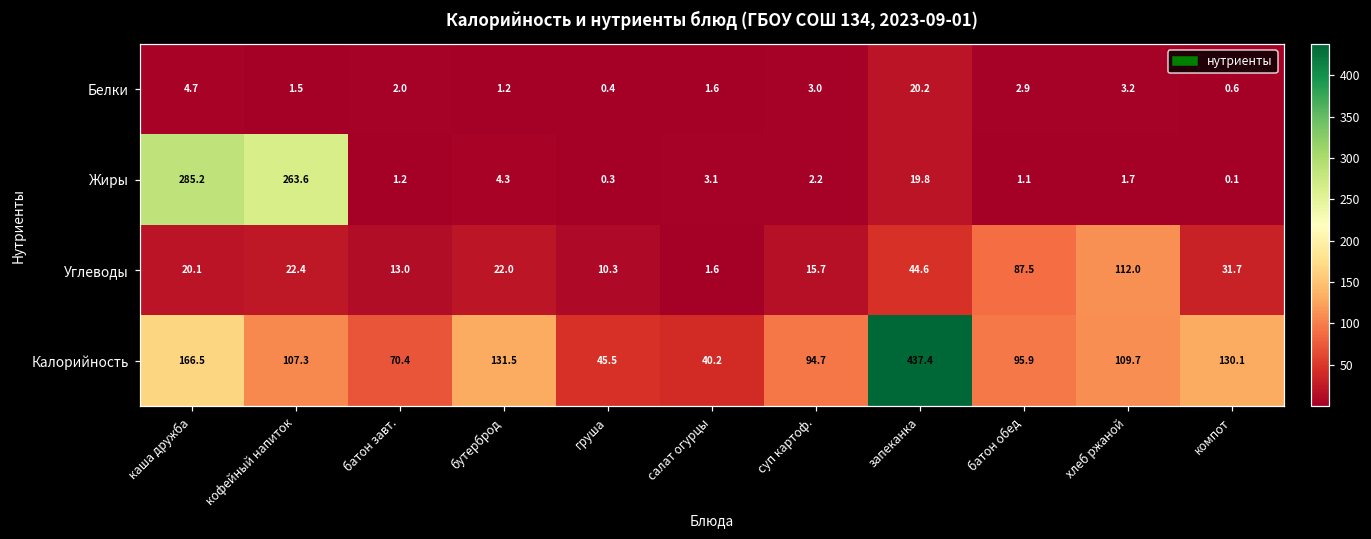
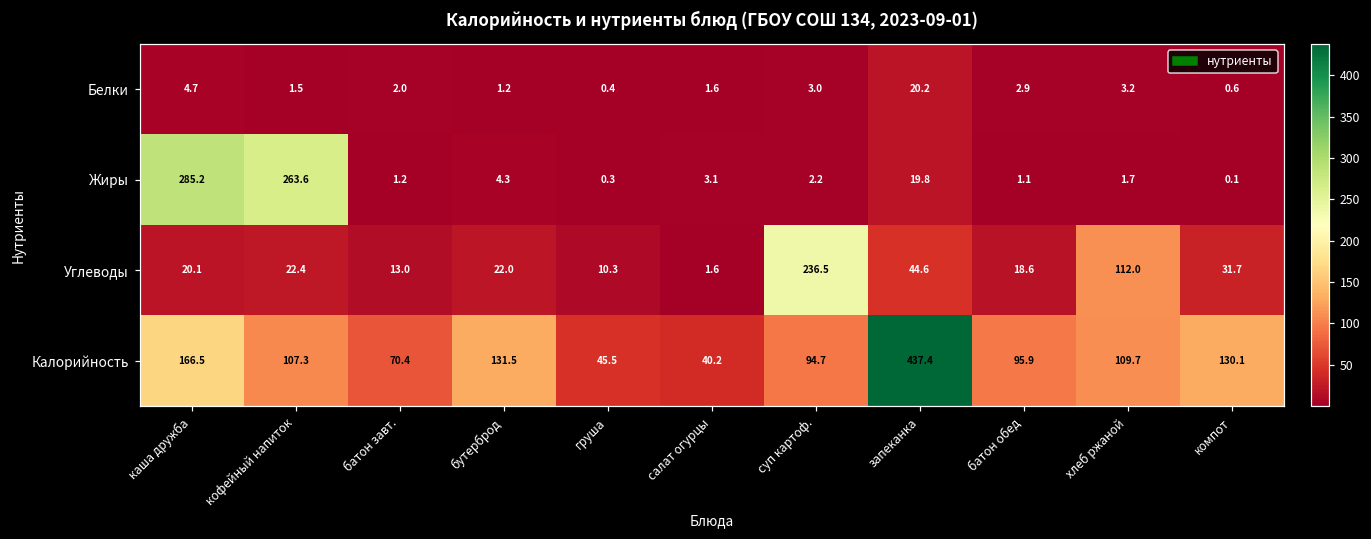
Углеводы, суп картоф.: 15.7 -> 236.5
Углеводы, батон обед: 87.5 -> 18.6
